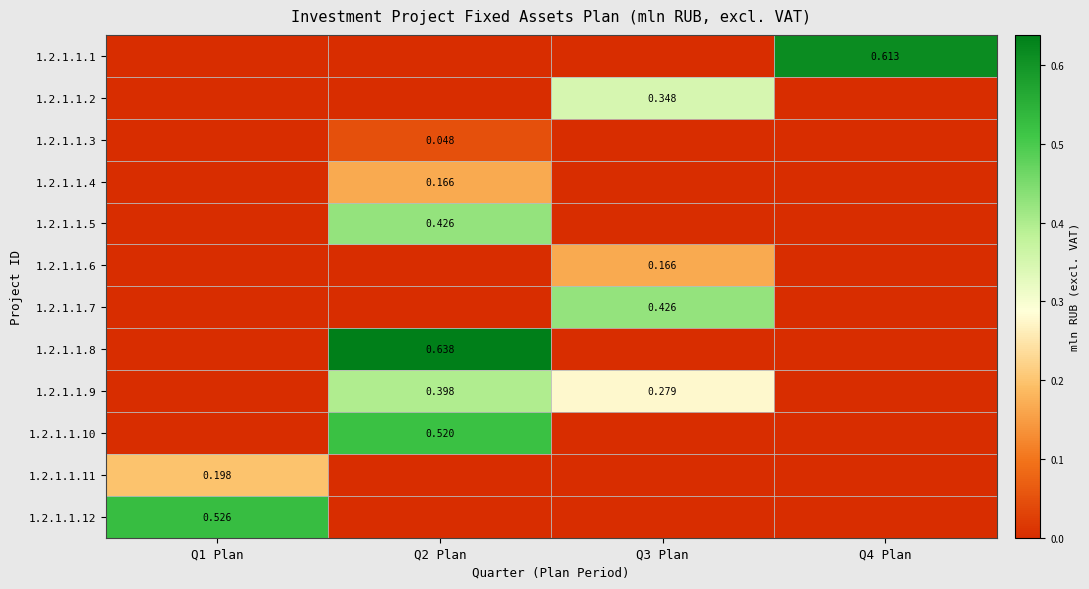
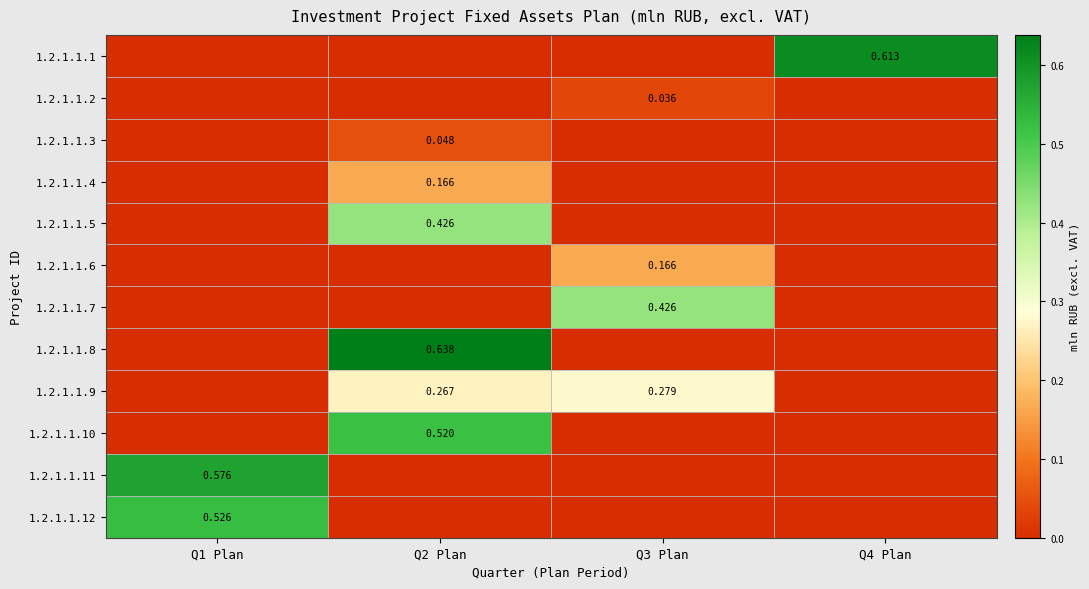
1.2.1.1.2, Q3 Plan: 0.348 -> 0.036
1.2.1.1.9, Q2 Plan: 0.398 -> 0.267
1.2.1.1.11, Q1 Plan: 0.198 -> 0.576
